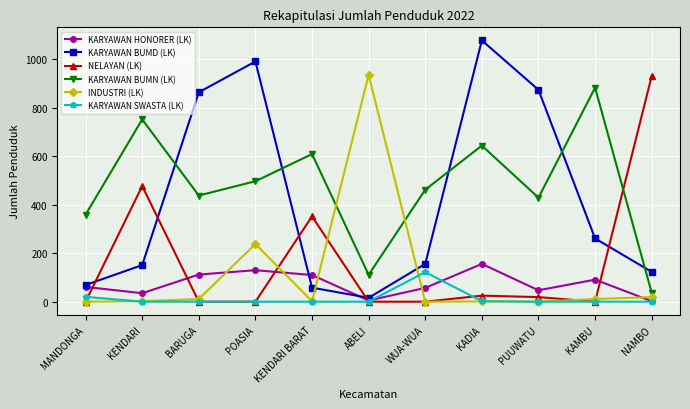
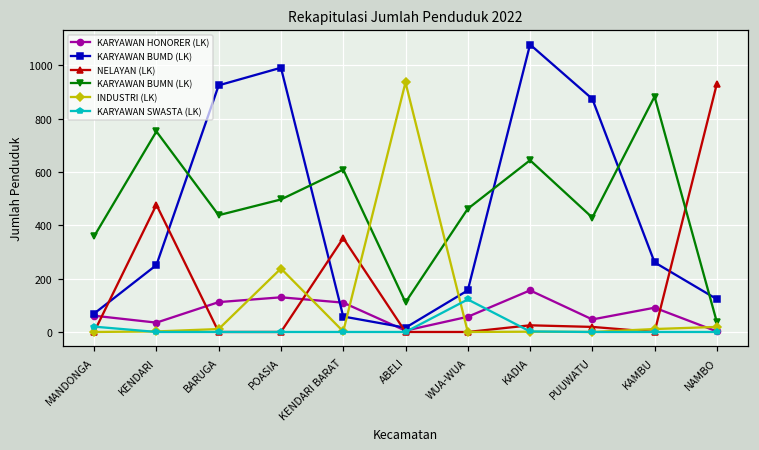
KARYAWAN BUMD (LK), KENDARI: 150 -> 250
KARYAWAN BUMD (LK), BARUGA: 860 -> 930
